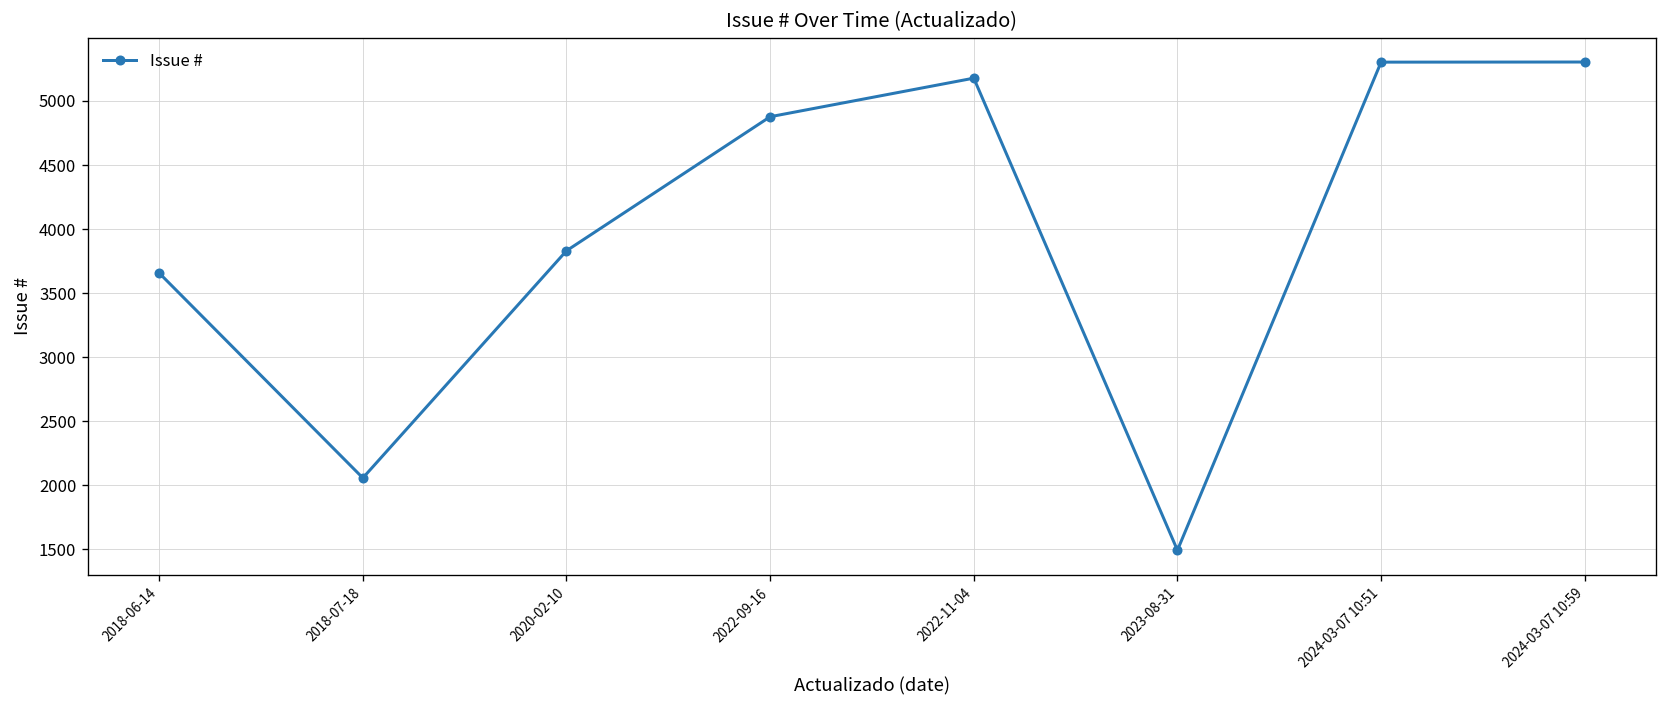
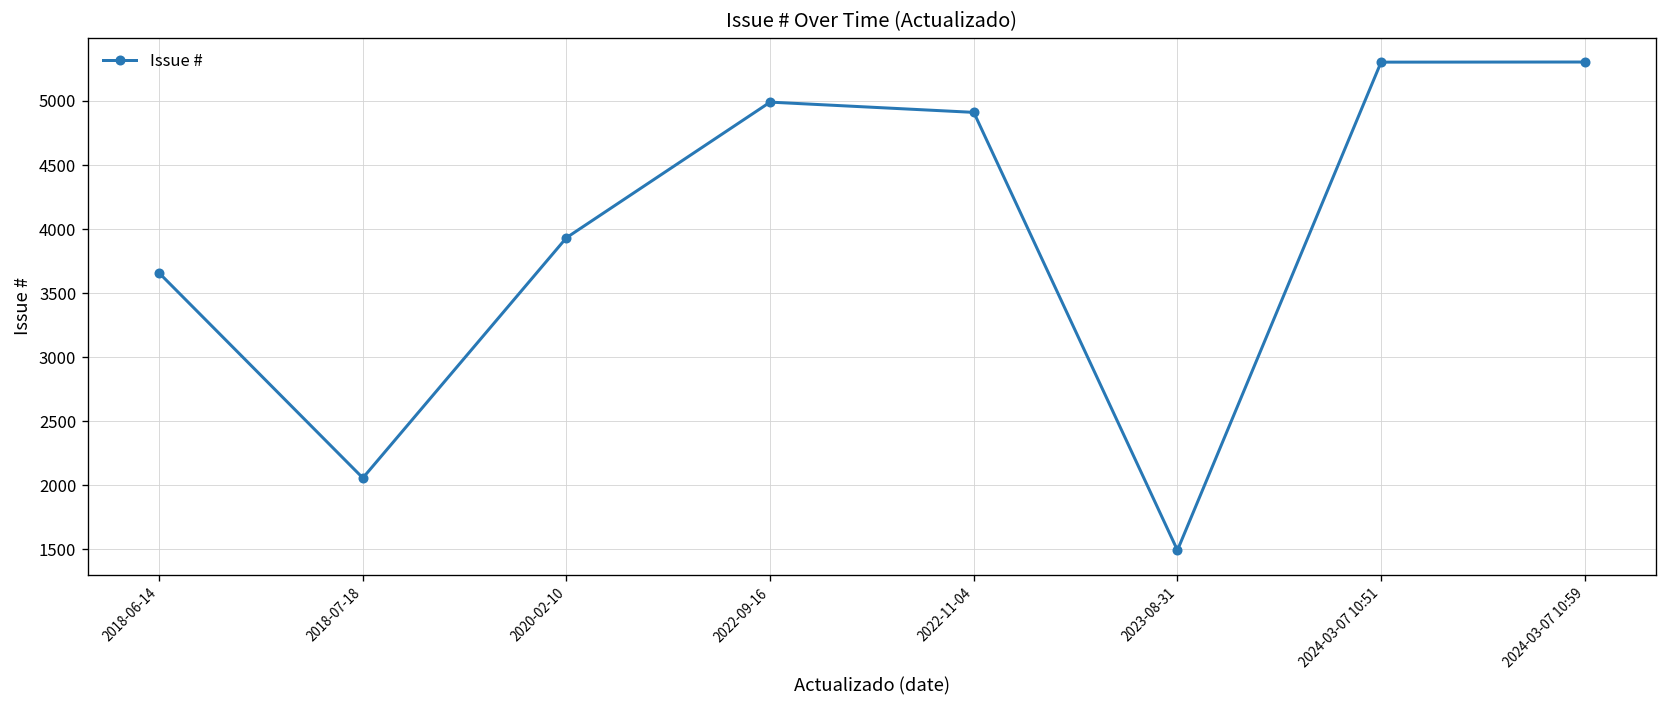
2020-02-10: 3830 -> 3930
2022-09-16: 4880 -> 4990
2022-11-04: 5180 -> 4910
